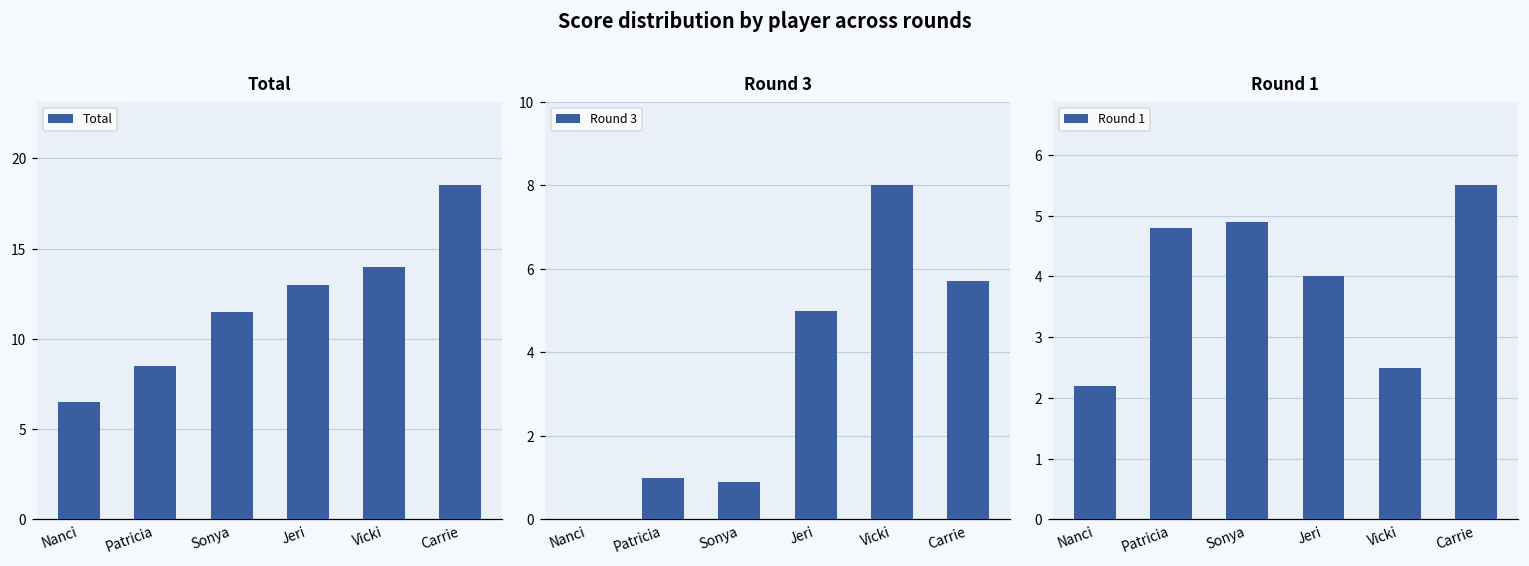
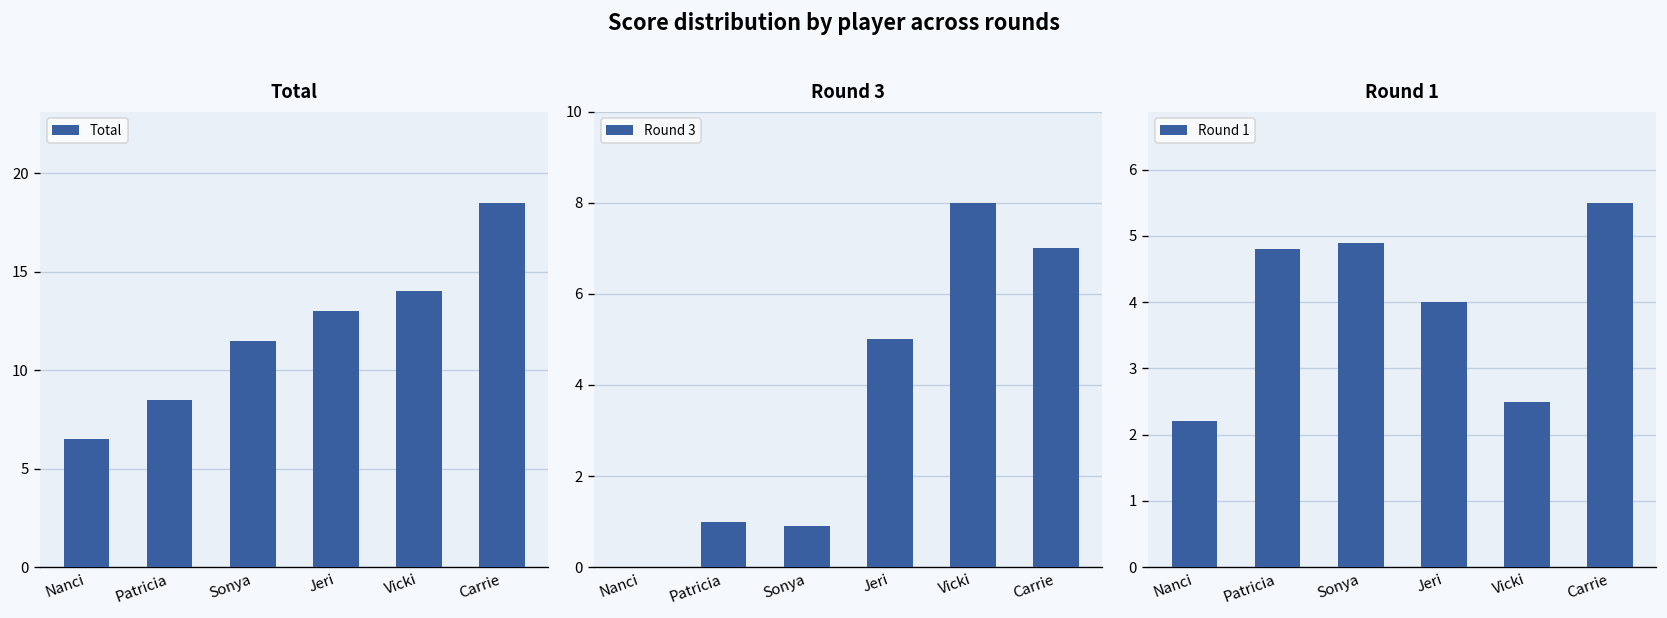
Round 3, Carrie: 5.7 -> 7.0
